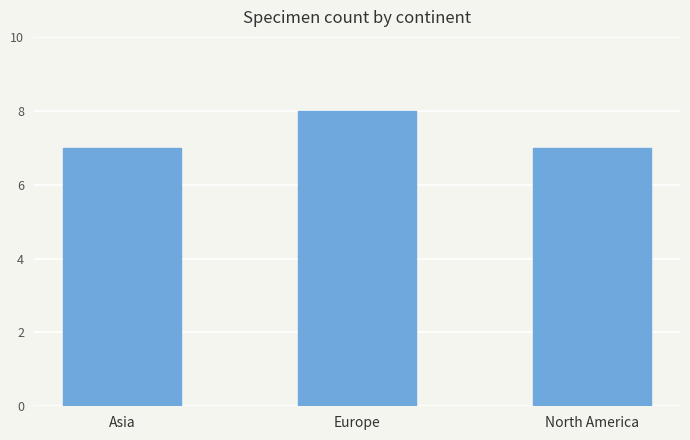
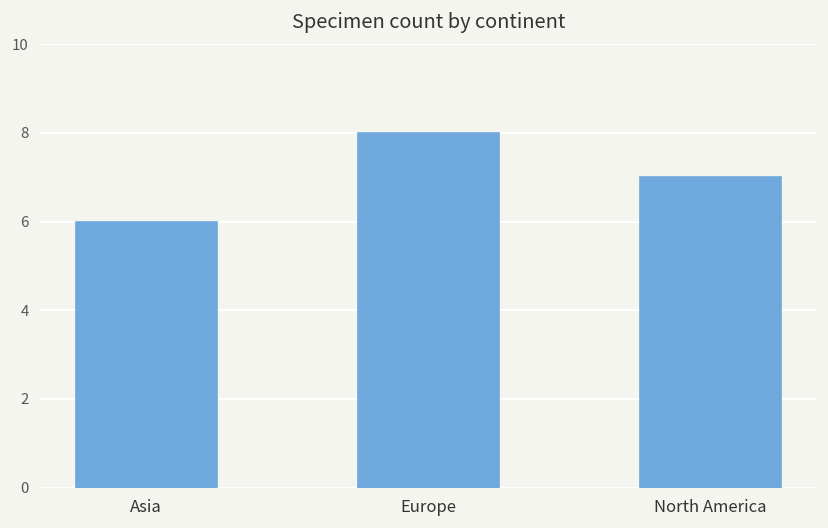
Asia: 7 -> 6
